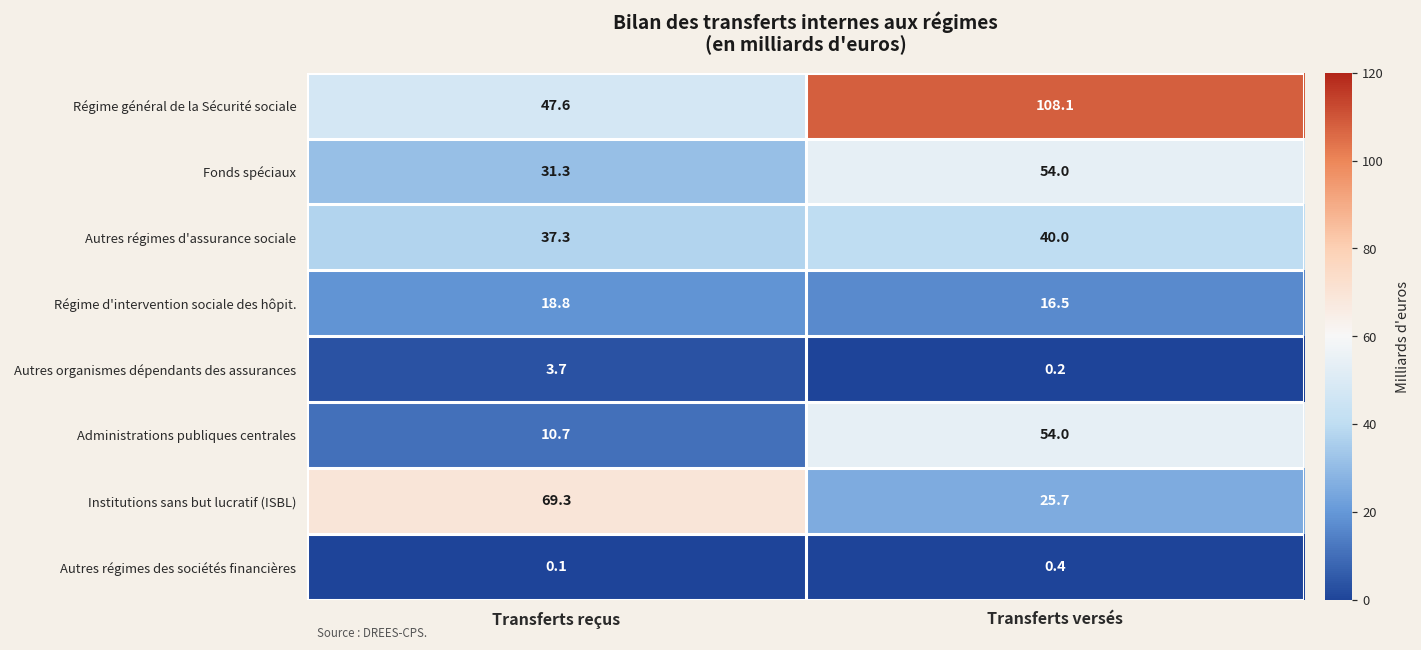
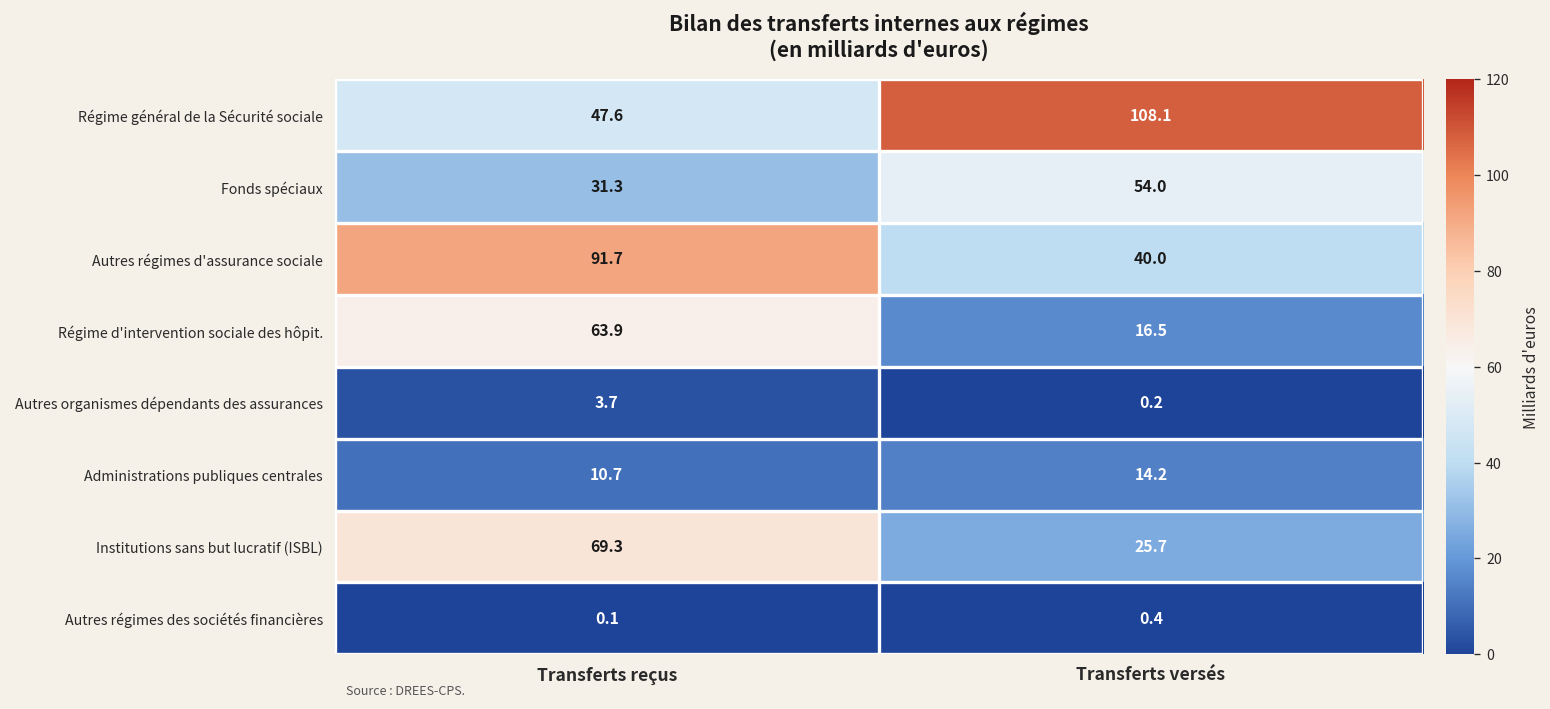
Autres régimes d'assurance sociale, Transferts reçus: 37.3 -> 91.7
Régime d'intervention sociale des hôpit., Transferts reçus: 18.8 -> 63.9
Administrations publiques centrales, Transferts versés: 54.0 -> 14.2
